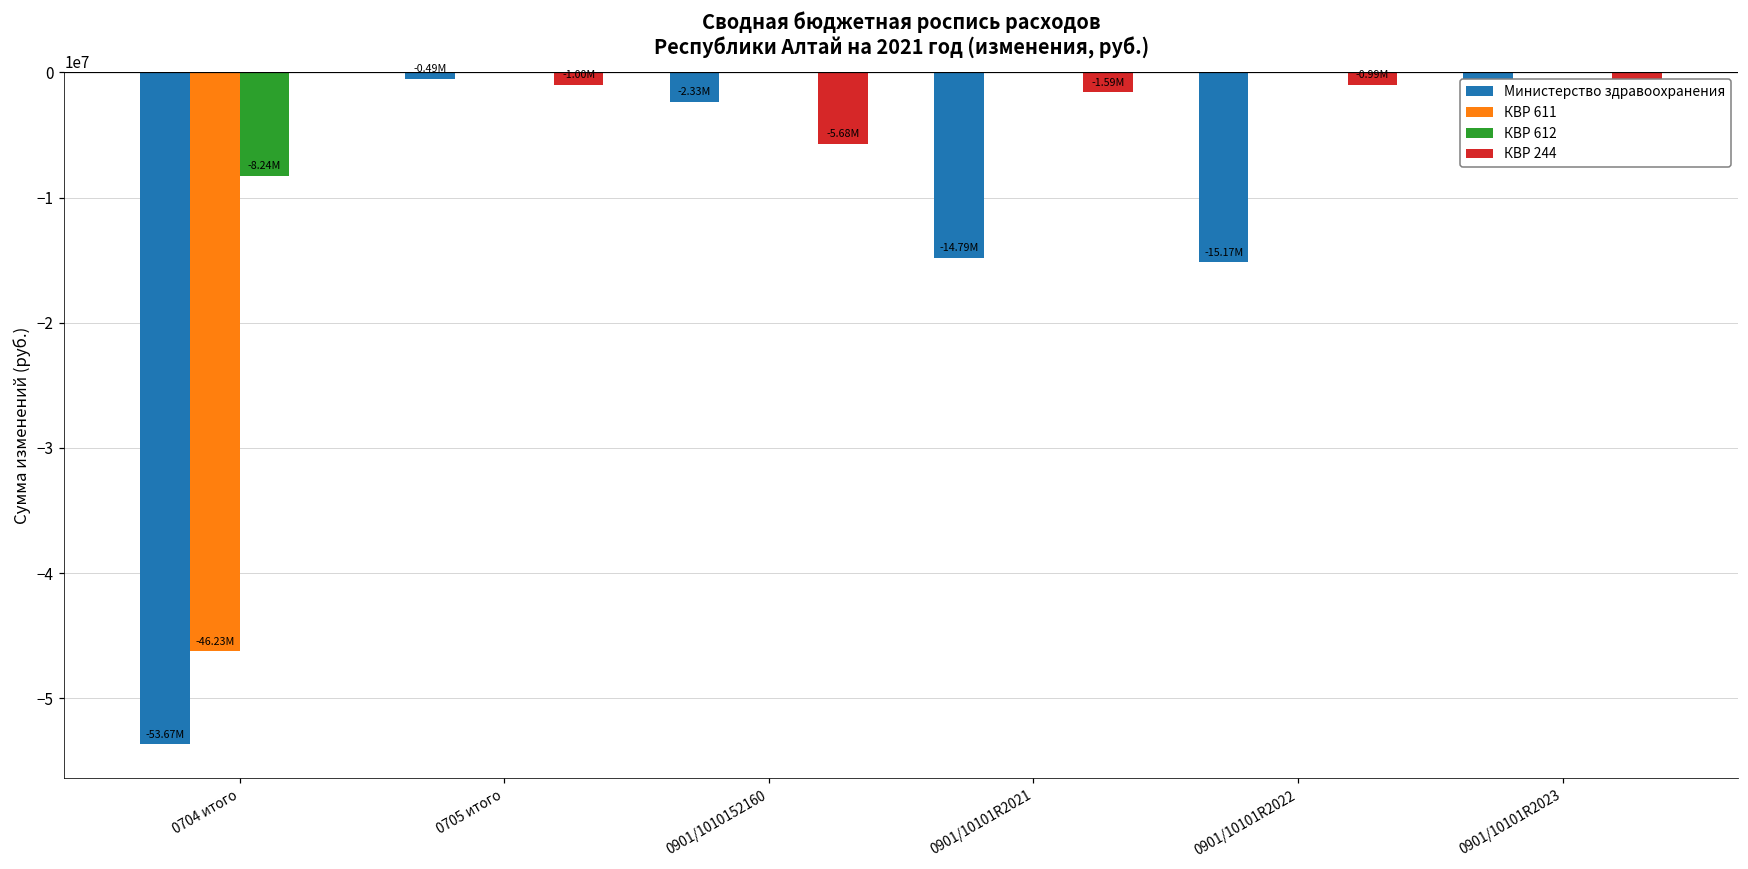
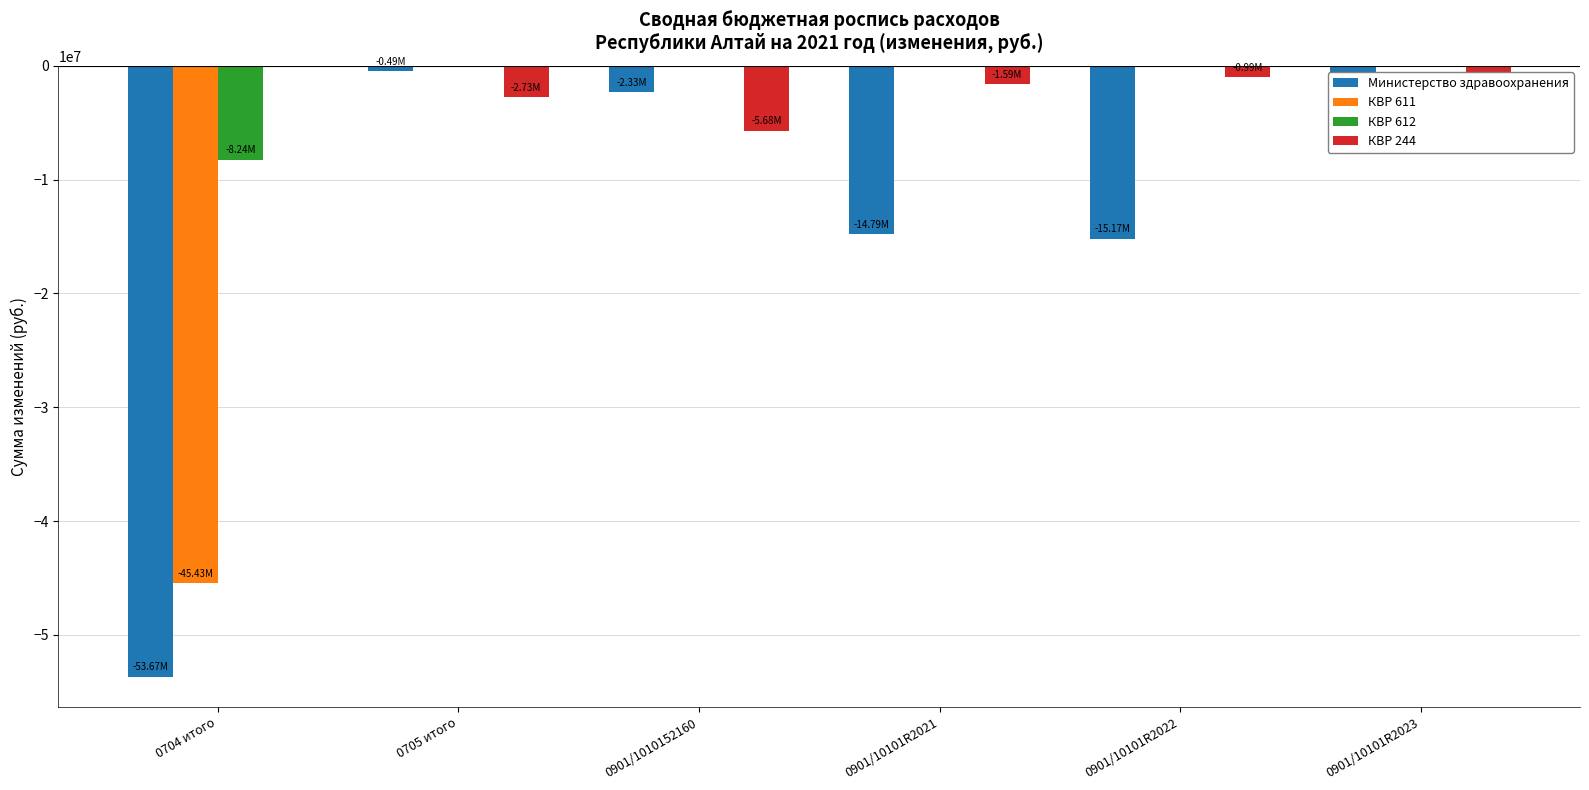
КВР 611, 0704 итого: -46.23M -> -45.43M
КВР 244, 0705 итого: -1.00M -> -2.73M
